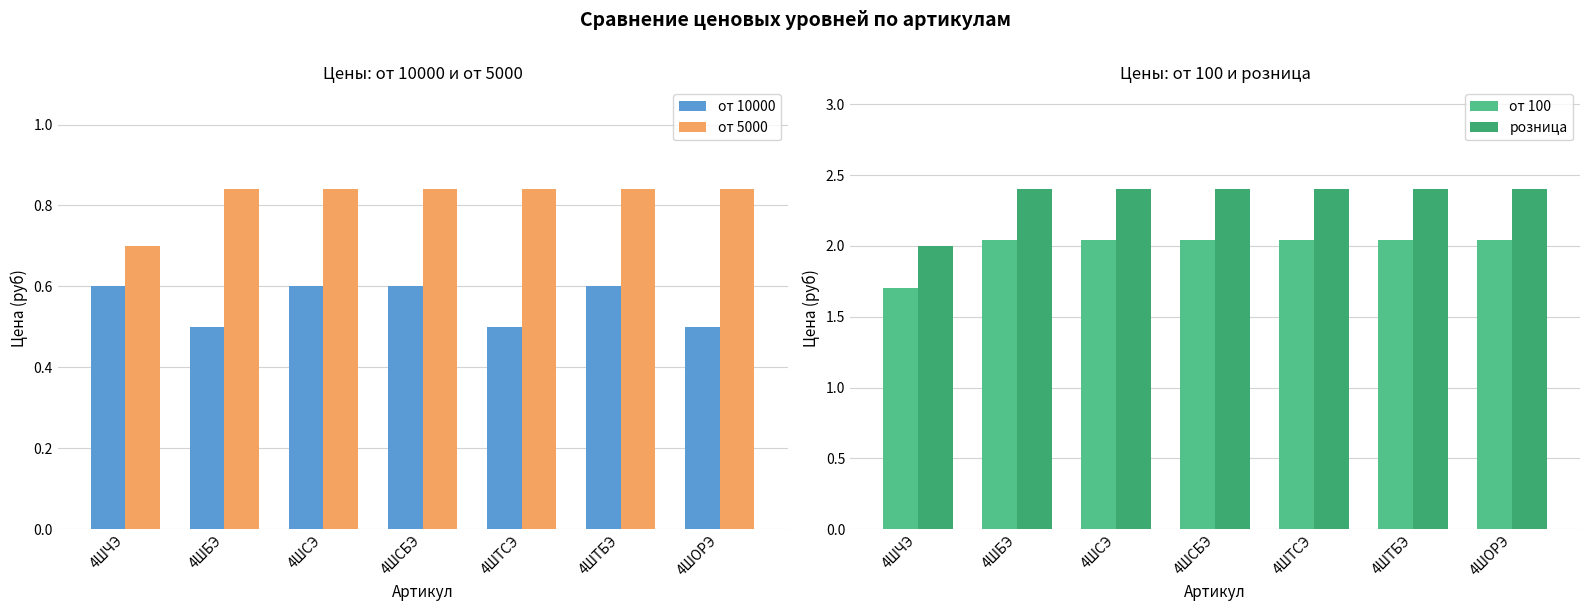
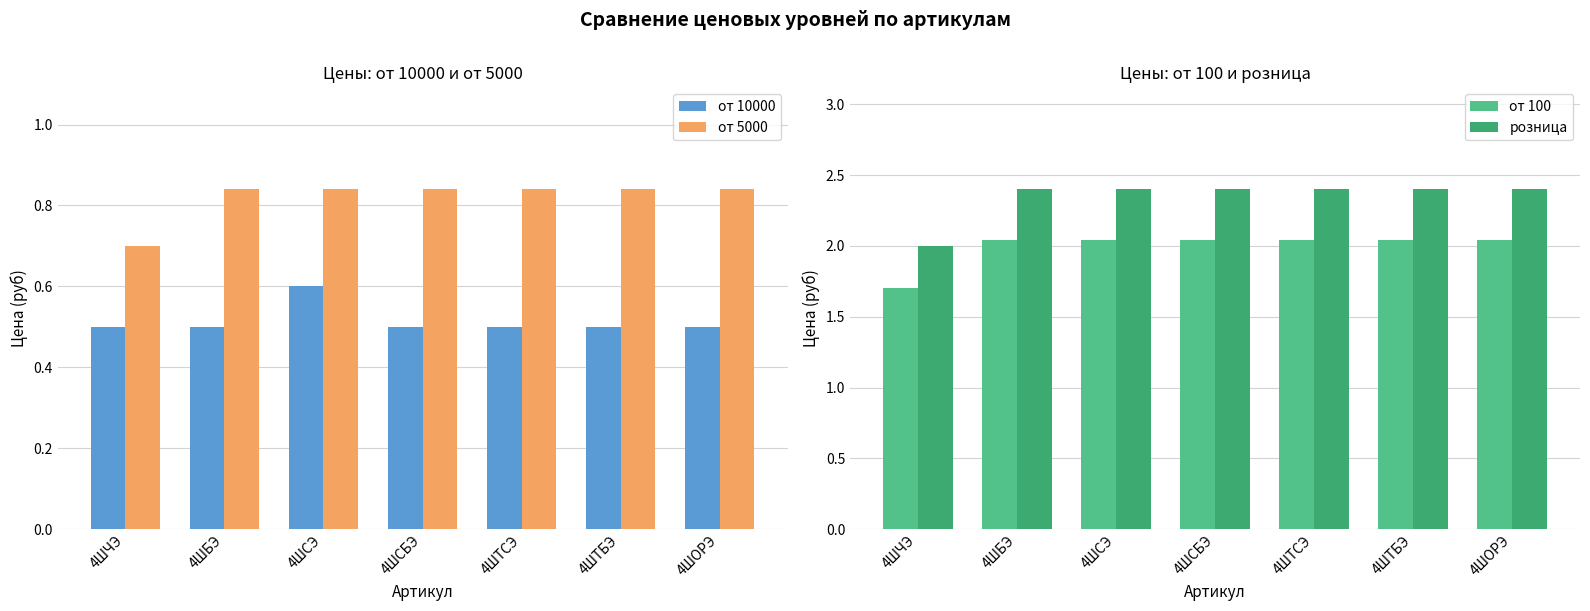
Цены: от 10000 и от 5000, от 10000, 4ШЧЭ: 0.6 -> 0.5
Цены: от 10000 и от 5000, от 10000, 4ШСБЭ: 0.6 -> 0.5
Цены: от 10000 и от 5000, от 10000, 4ШТБЭ: 0.6 -> 0.5
